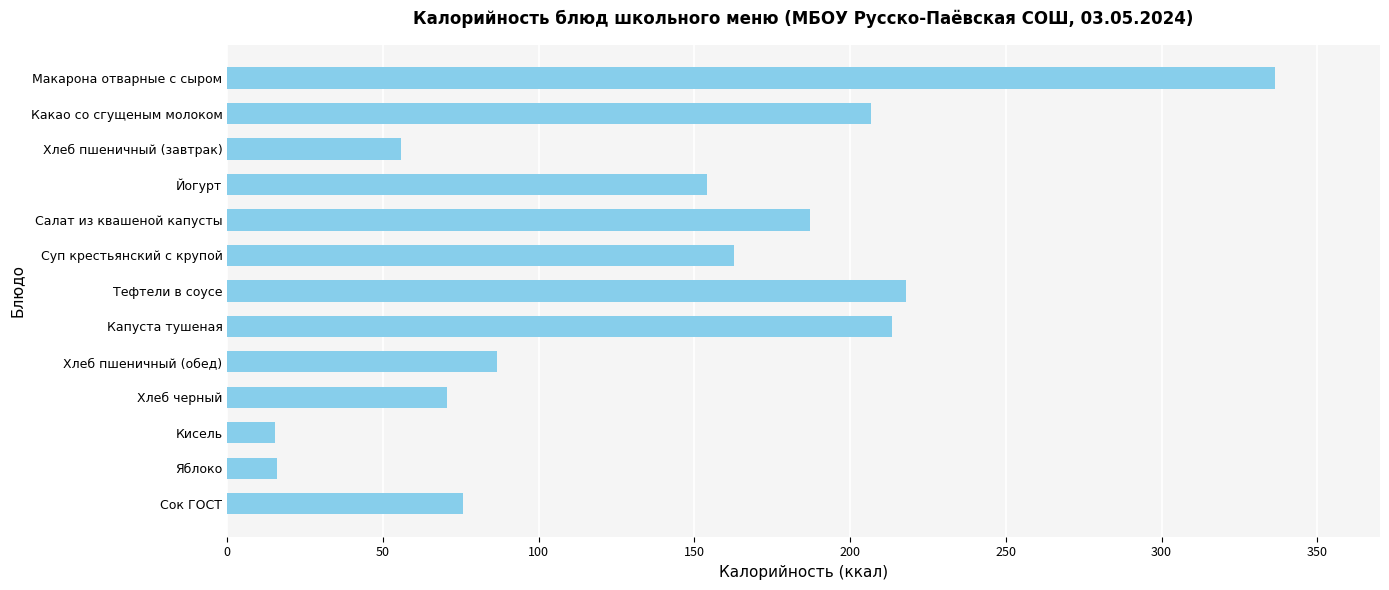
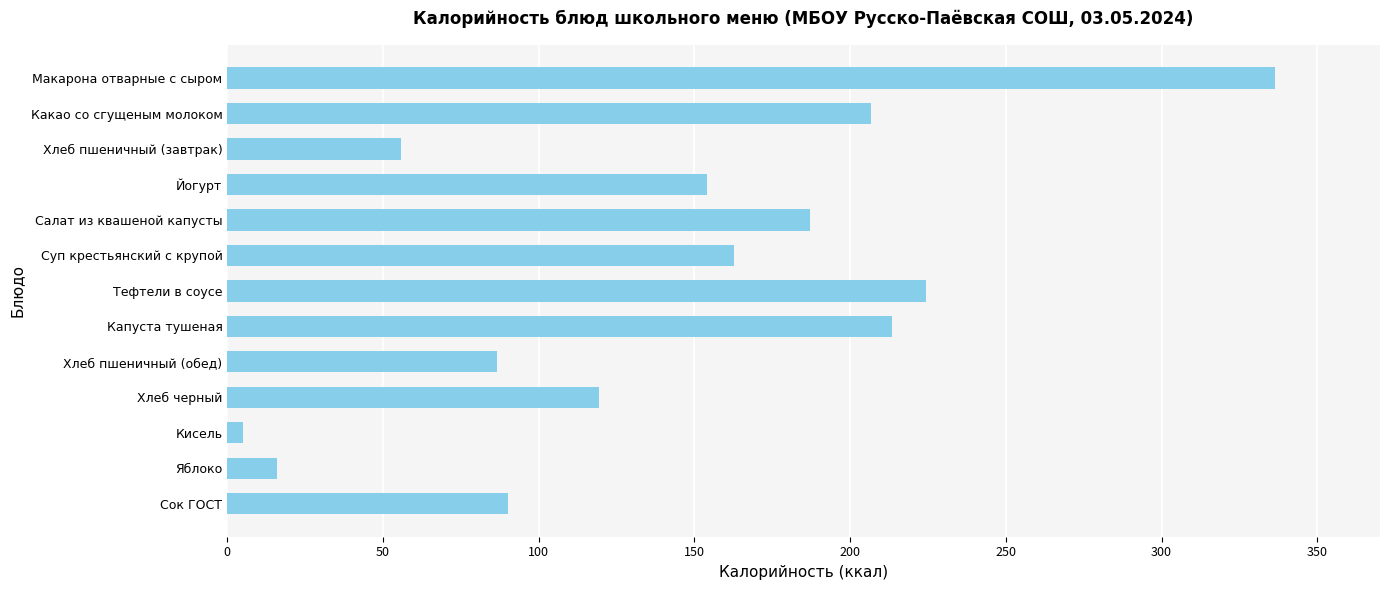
Тефтели в соусе: 218 -> 224
Хлеб черный: 71 -> 119
Кисель: 15 -> 5
Сок ГОСТ: 76 -> 90
